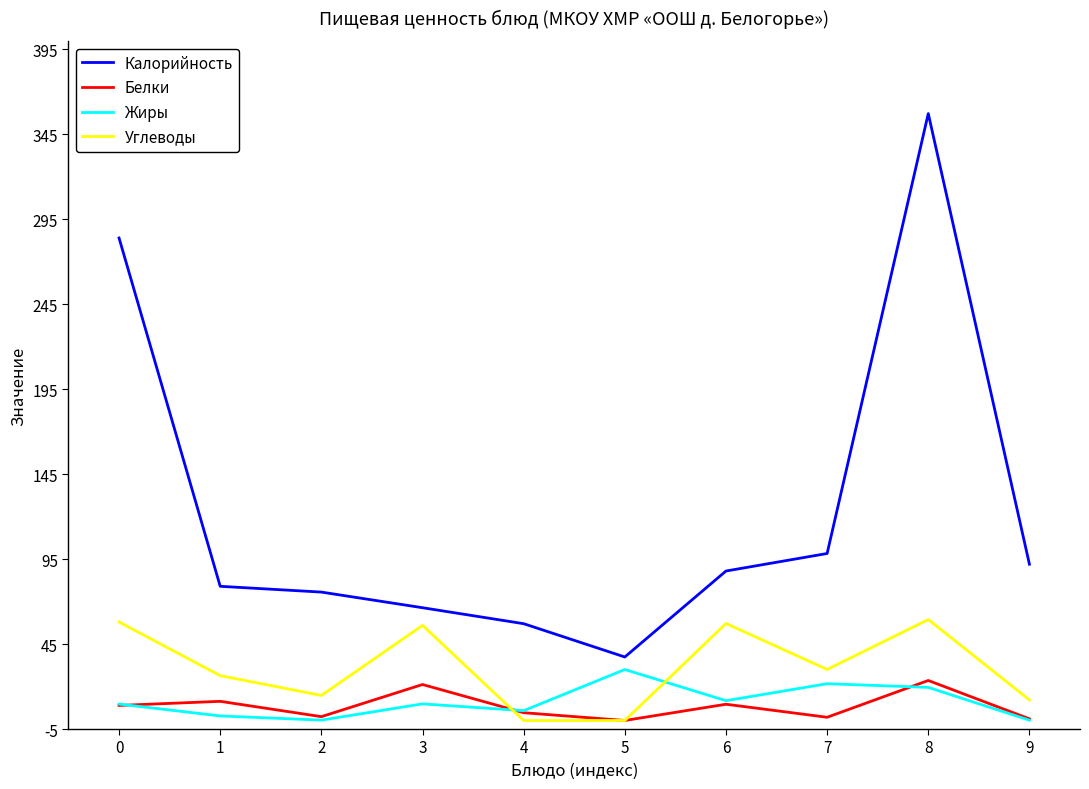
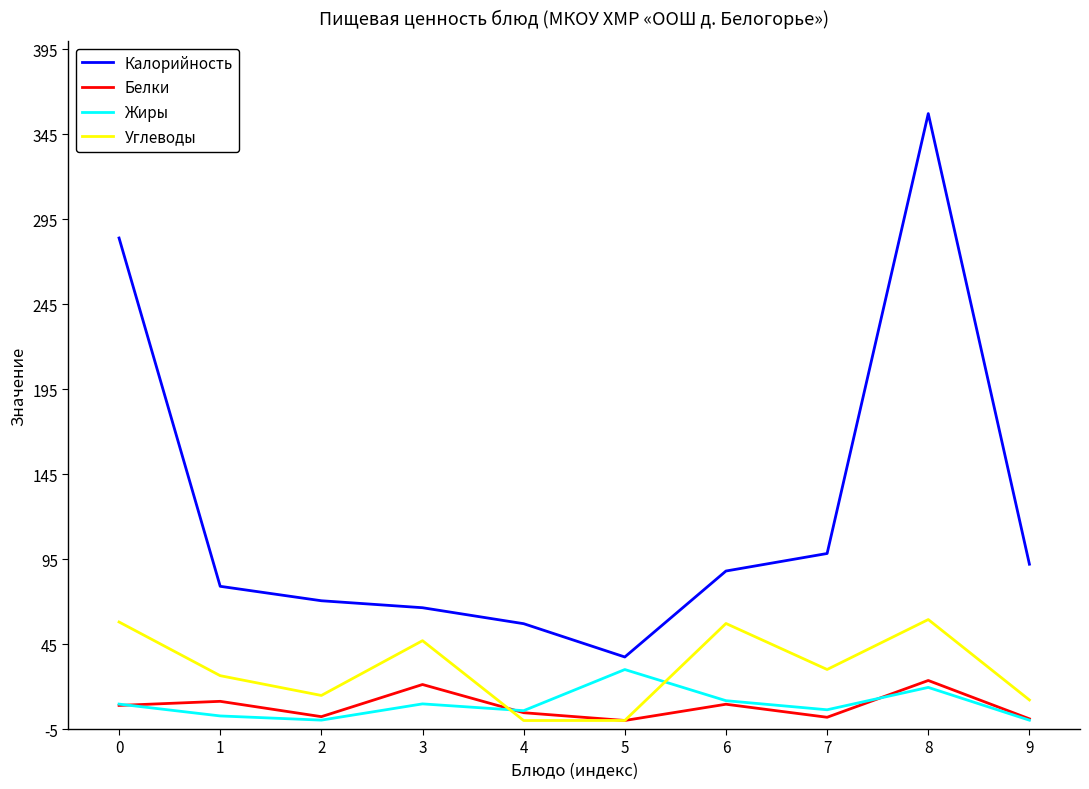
Калорийность, 2: 76 -> 71
Углеводы, 3: 56 -> 47
Жиры, 7: 22 -> 6
